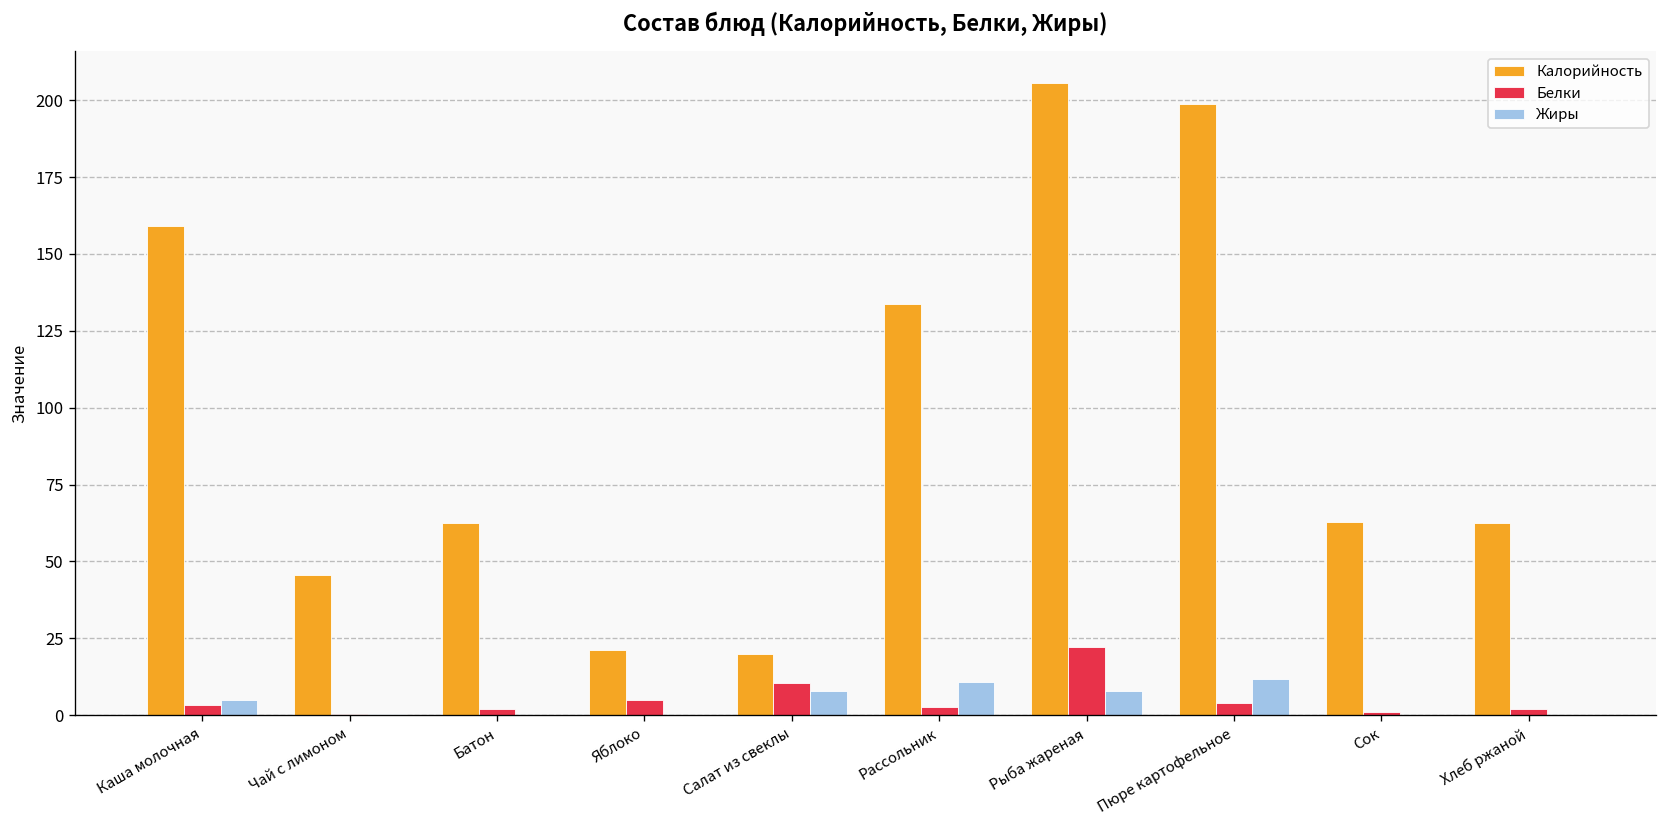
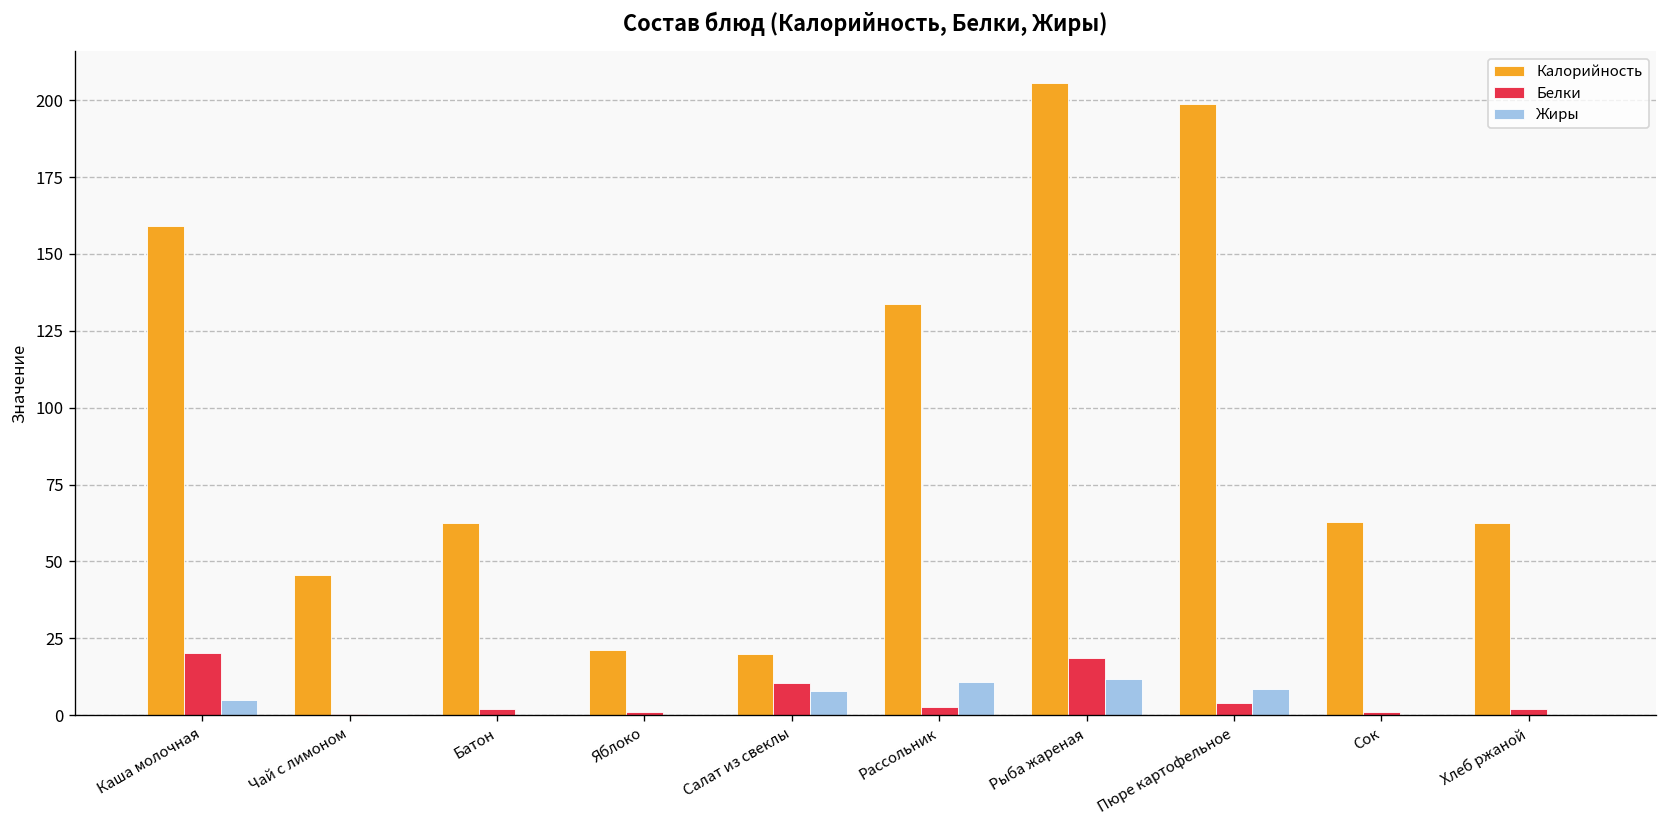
Белки, Каша молочная: 3 -> 20
Белки, Яблоко: 5 -> 1
Белки, Рыба жареная: 22 -> 19
Жиры, Рыба жареная: 8 -> 12
Жиры, Пюре картофельное: 12 -> 8
